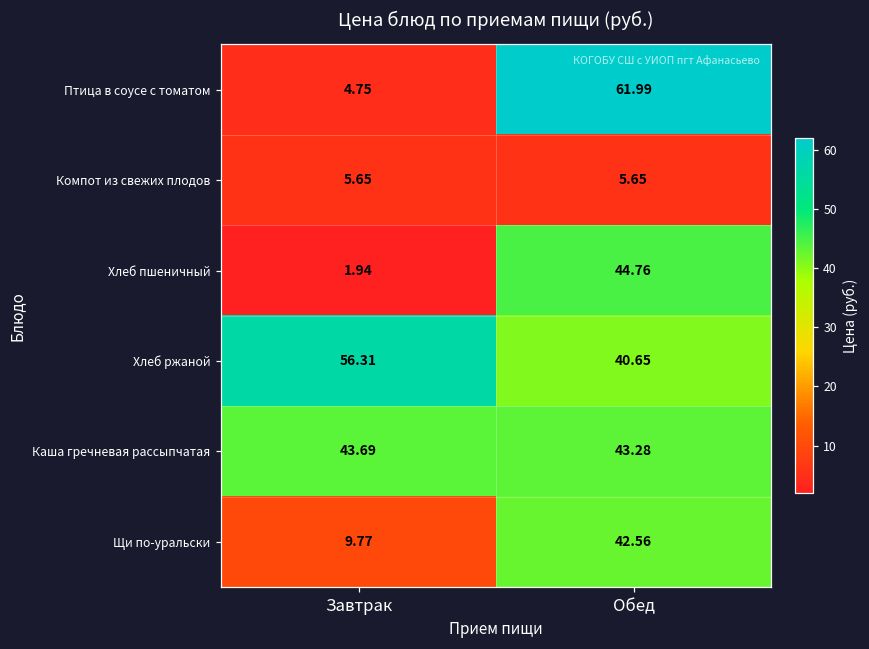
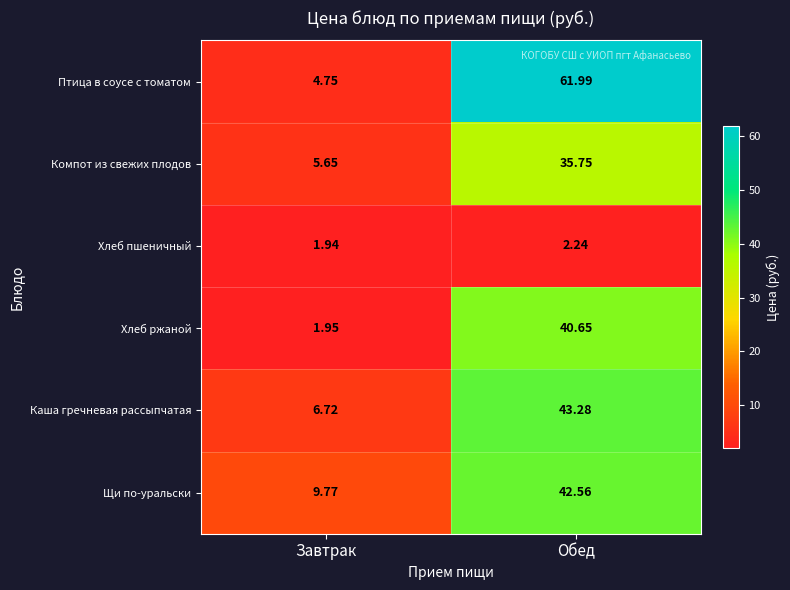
Компот из свежих плодов, Обед: 5.65 -> 35.75
Хлеб пшеничный, Обед: 44.76 -> 2.24
Хлеб ржаной, Завтрак: 56.31 -> 1.95
Каша гречневая рассыпчатая, Завтрак: 43.69 -> 6.72
